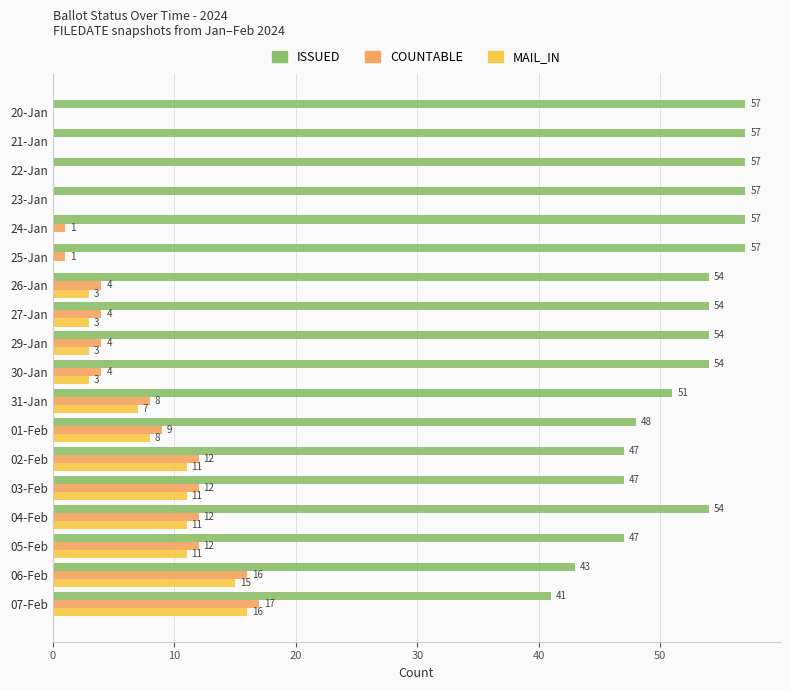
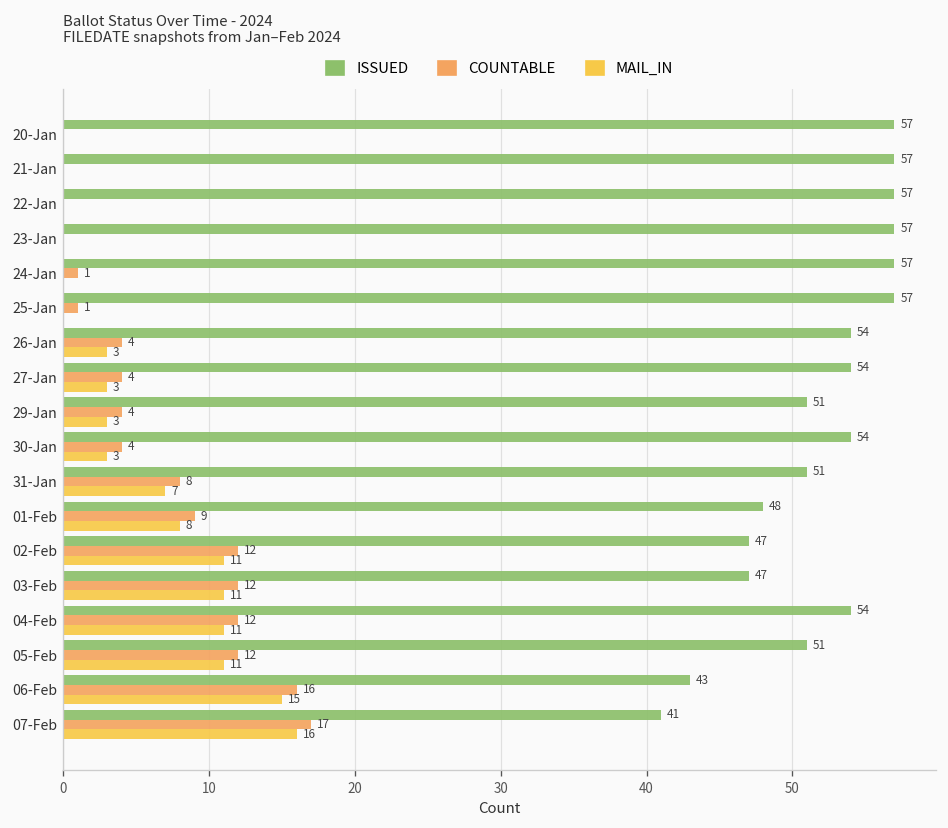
ISSUED, 29-Jan: 54 -> 51
ISSUED, 05-Feb: 47 -> 51
